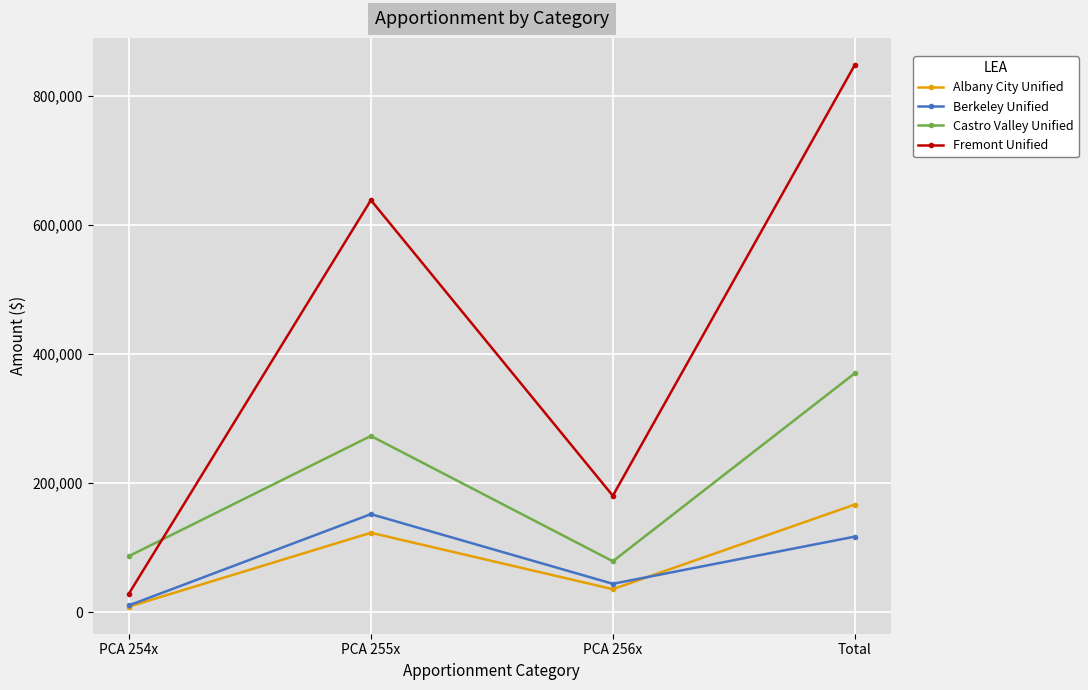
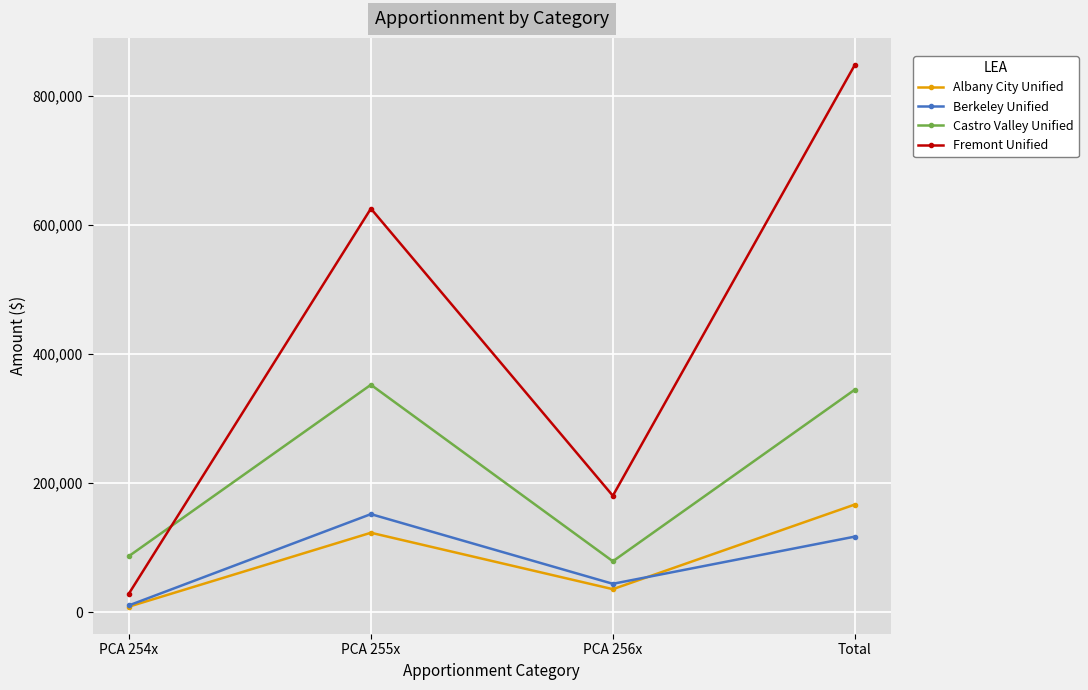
Castro Valley Unified, PCA 255x: 270,000 -> 350,000
Fremont Unified, PCA 255x: 640,000 -> 630,000
Castro Valley Unified, Total: 370,000 -> 340,000
